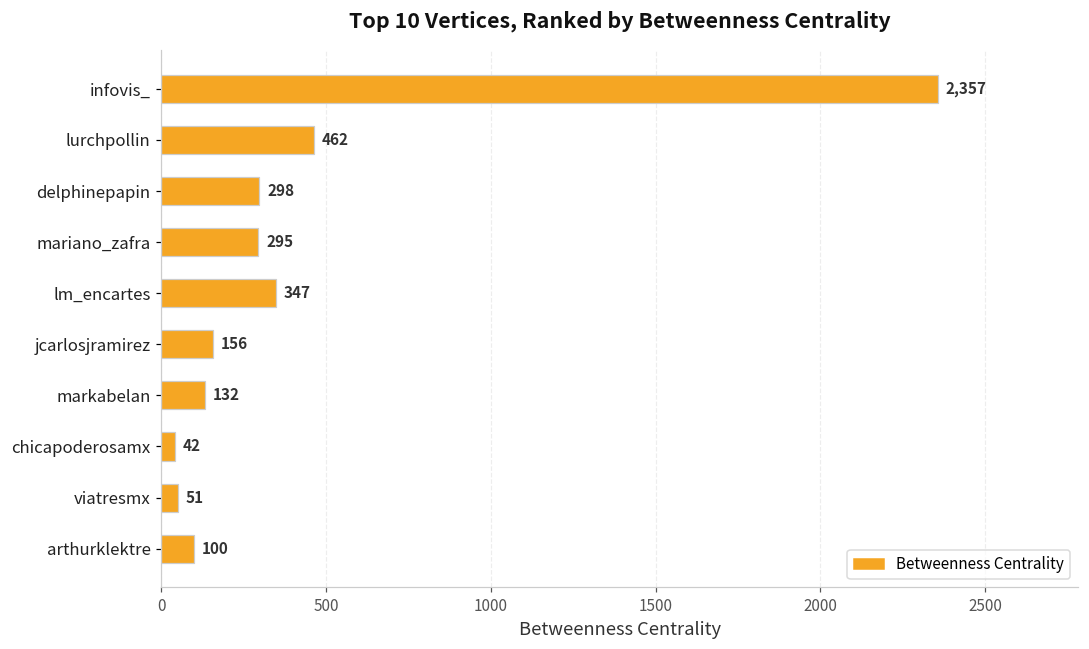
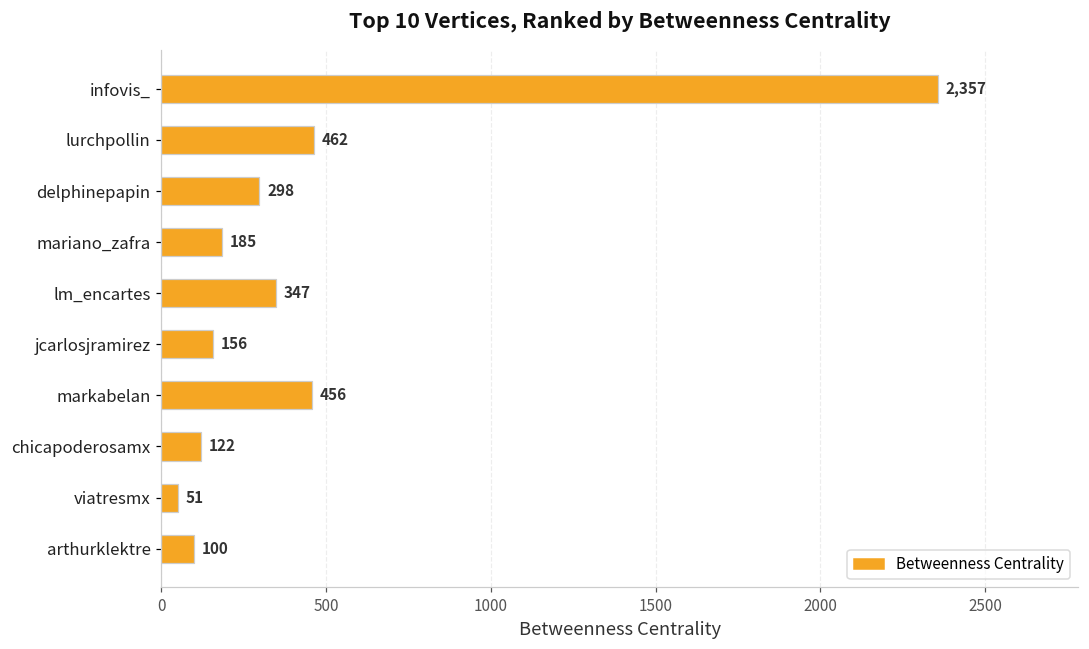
mariano_zafra: 295 -> 185
markabelan: 132 -> 456
chicapoderosamx: 42 -> 122
